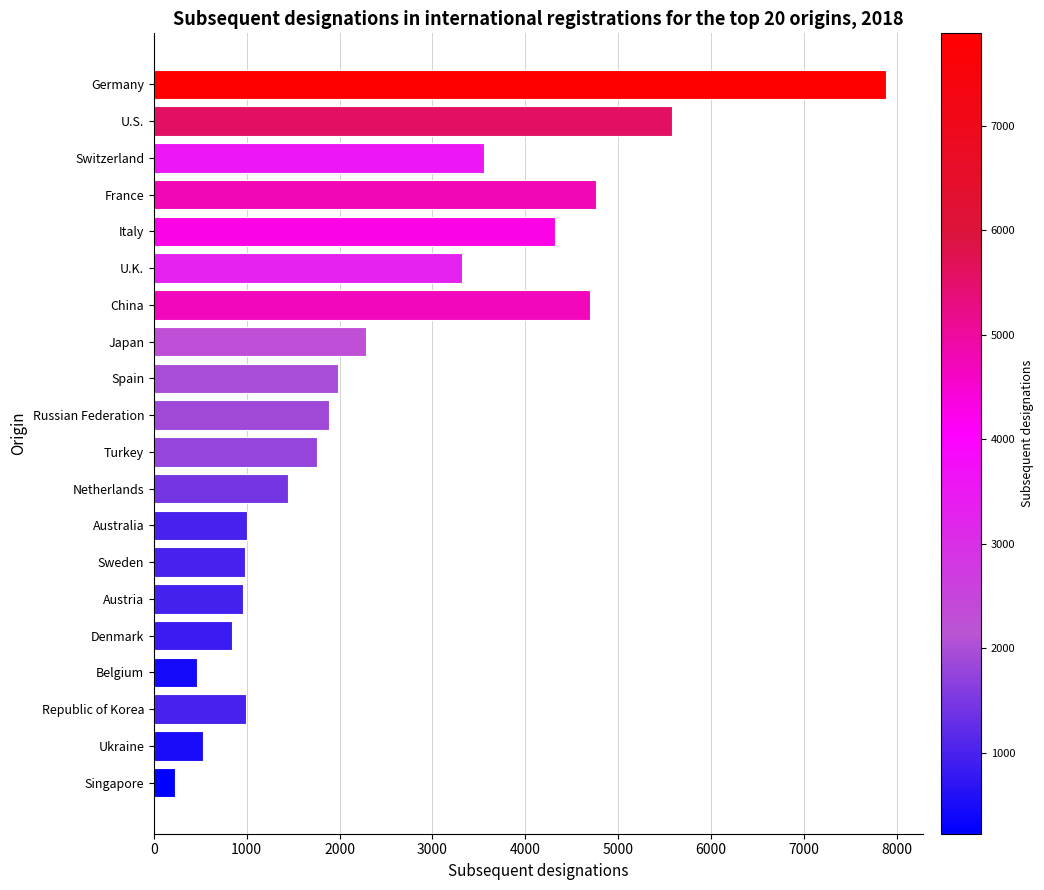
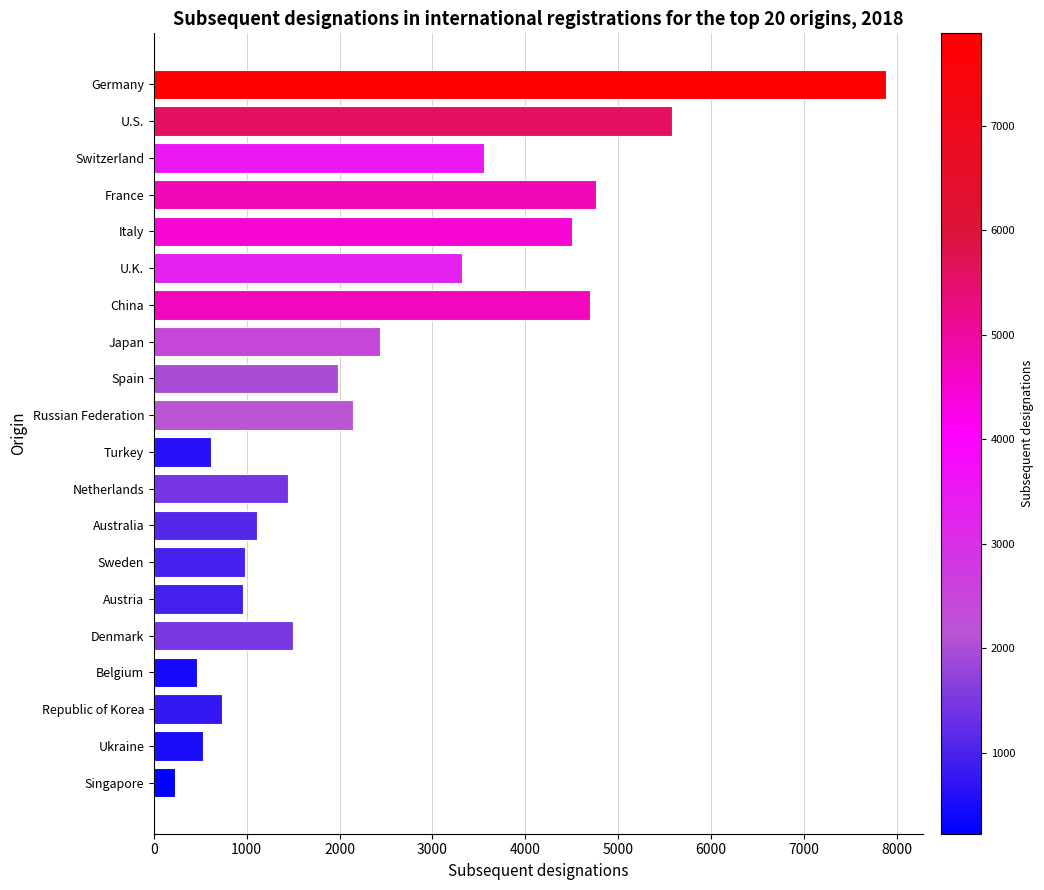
Italy: 4300 -> 4500
Japan: 2300 -> 2400
Russian Federation: 1900 -> 2100
Turkey: 1800 -> 600
Australia: 1000 -> 1100
Denmark: 800 -> 1500
Republic of Korea: 1000 -> 700
